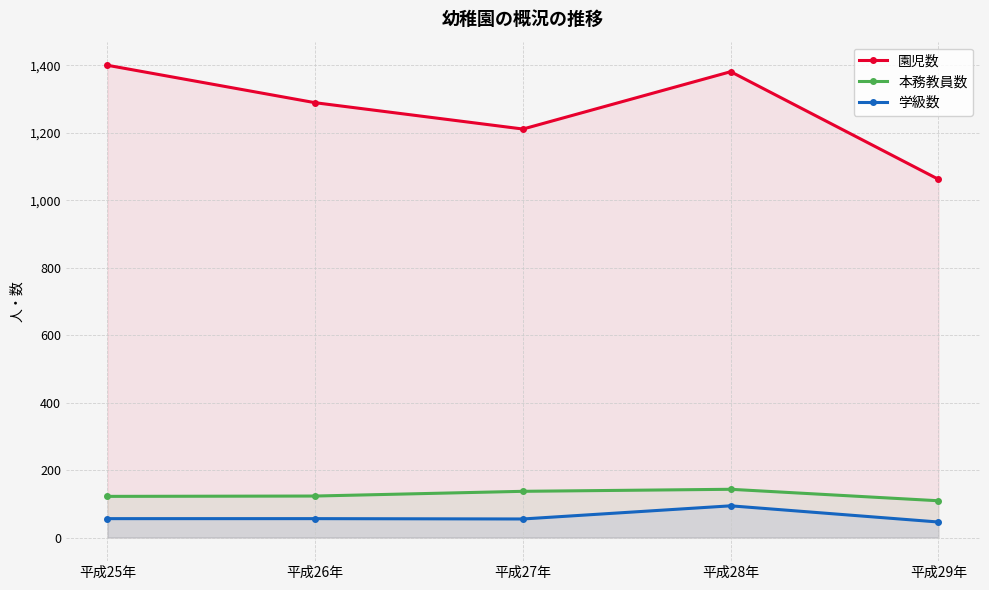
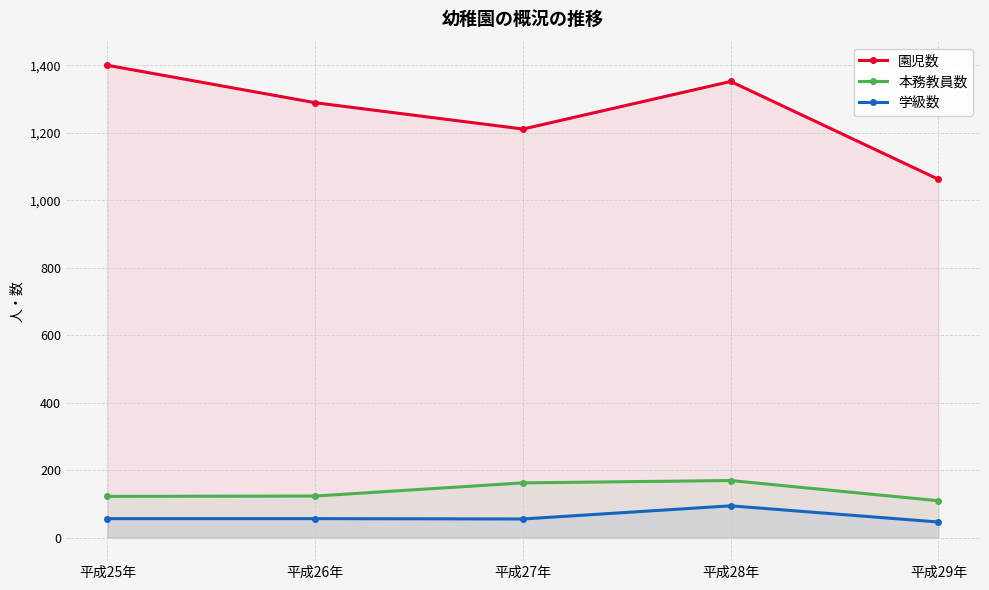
本務教員数, 平成27年: 140 -> 160
園児数, 平成28年: 1,380 -> 1,350
本務教員数, 平成28年: 140 -> 170
